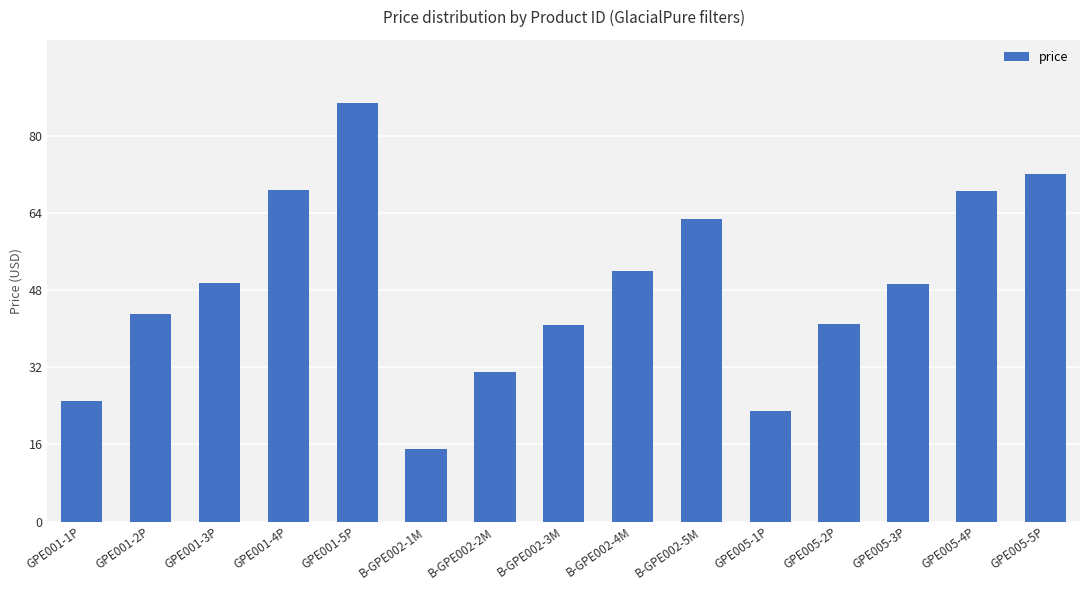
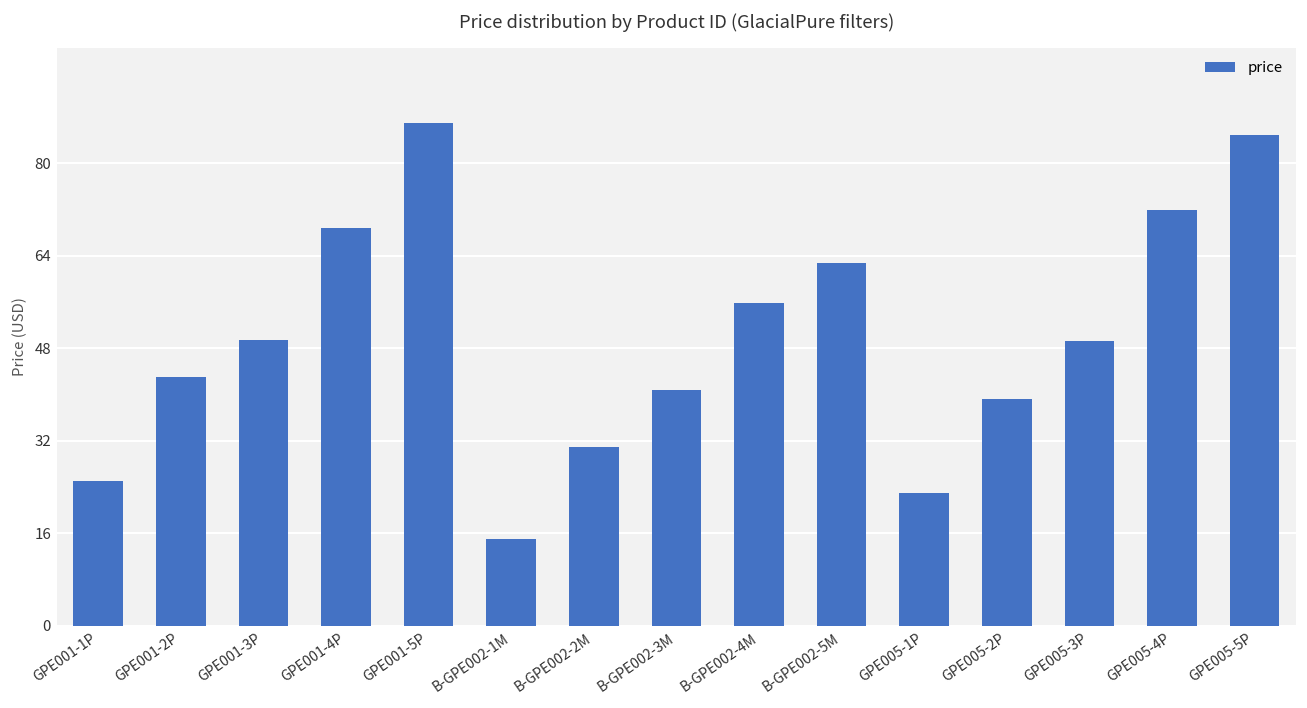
B-GPE002-4M: 52 -> 56
GPE005-2P: 41 -> 39
GPE005-4P: 69 -> 72
GPE005-5P: 72 -> 85
